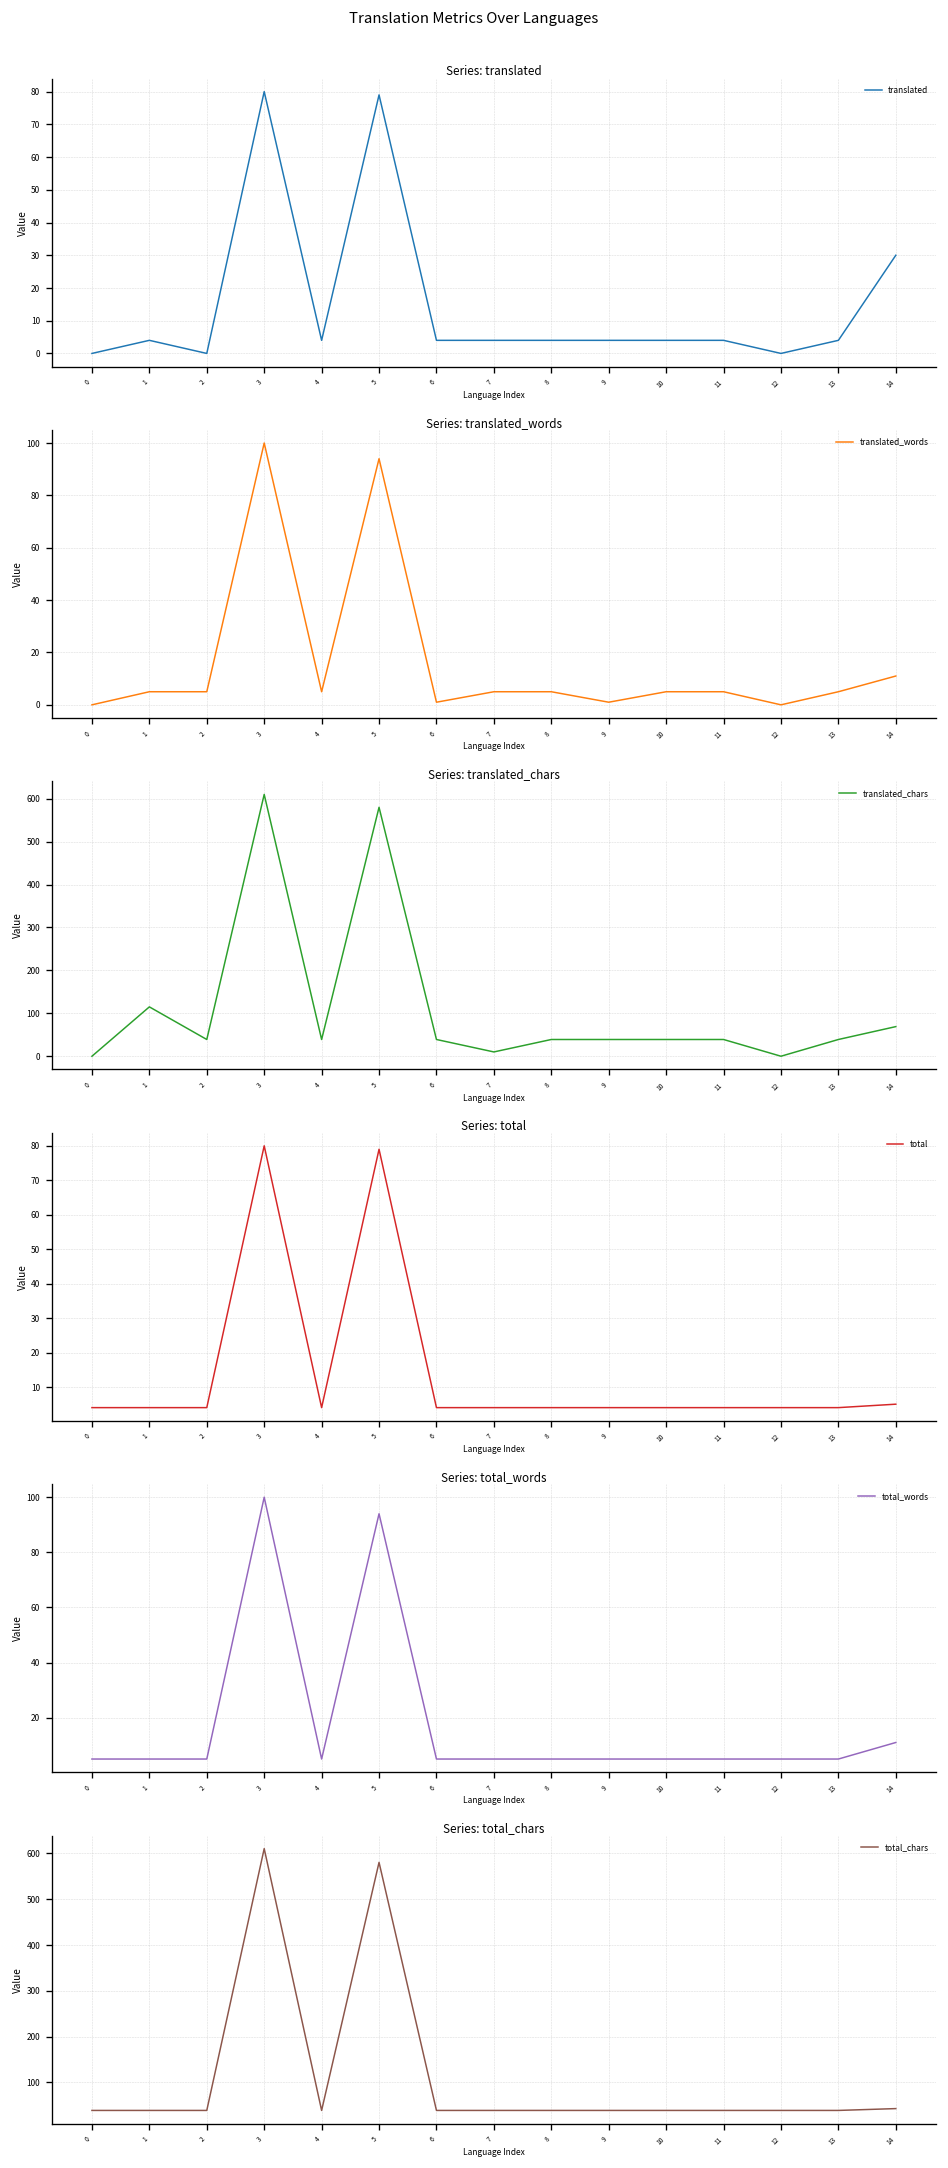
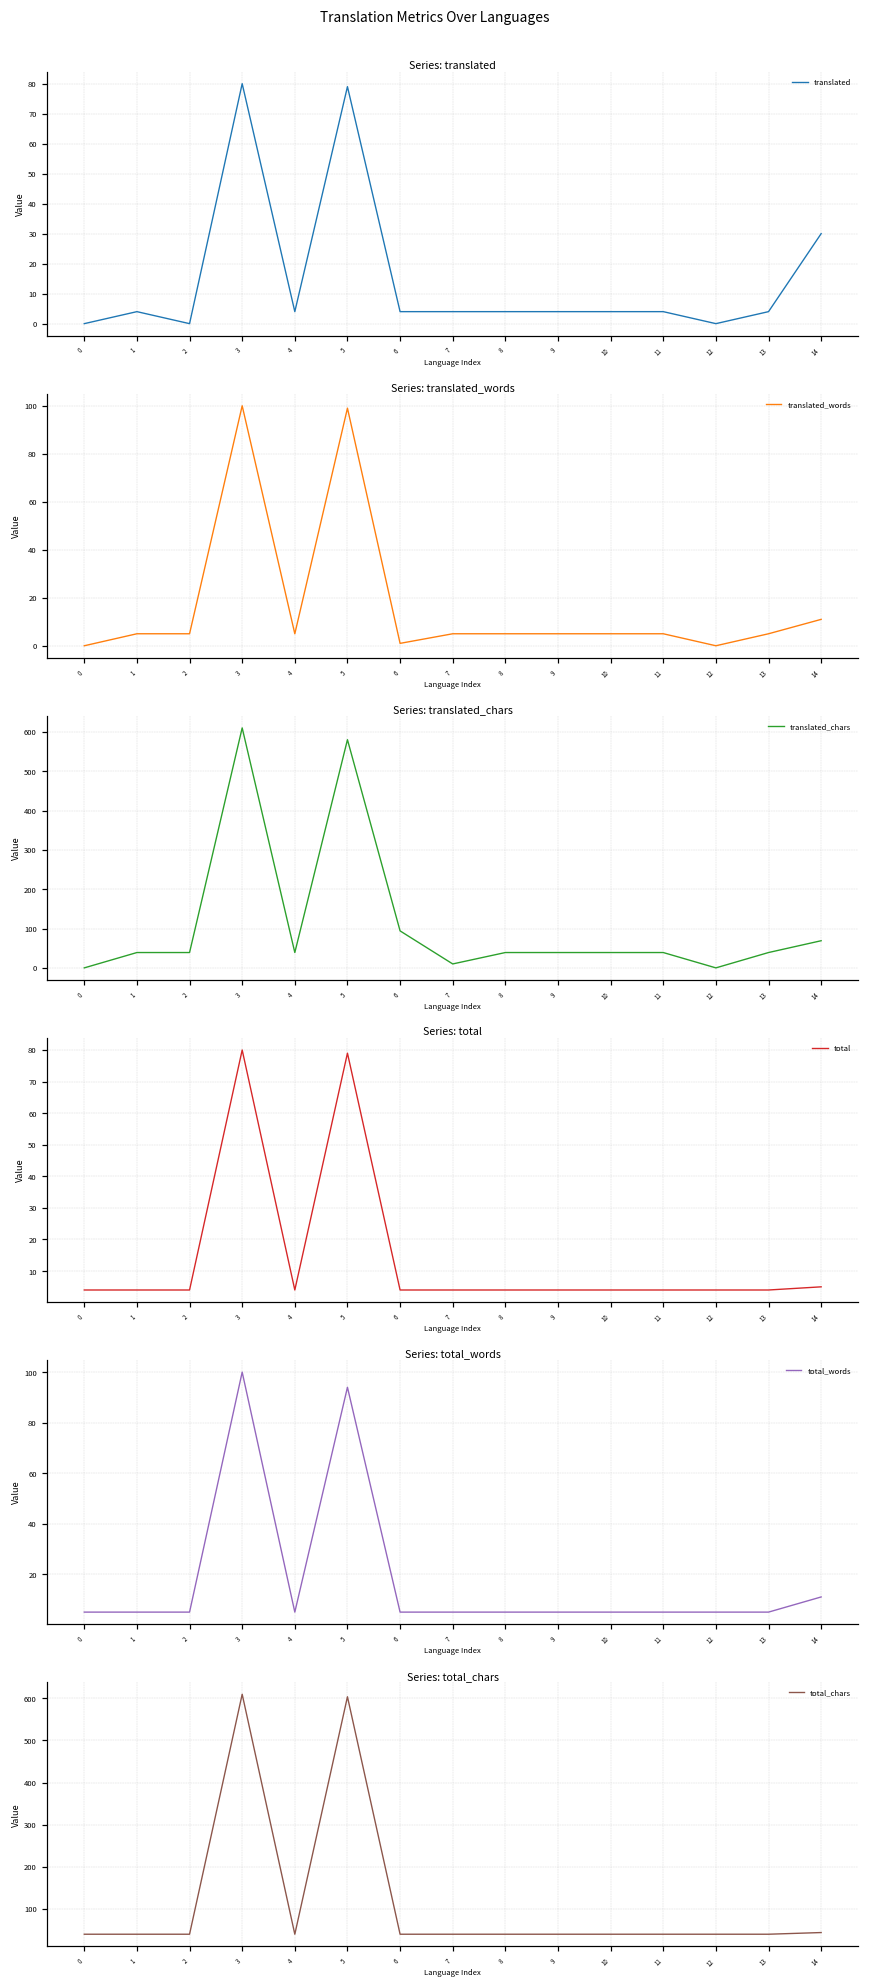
Series: translated_words, 5: 94 -> 99
Series: translated_words, 9: 1 -> 5
Series: translated_chars, 1: 120 -> 40
Series: translated_chars, 6: 40 -> 90
Series: total_chars, 5: 580 -> 600
